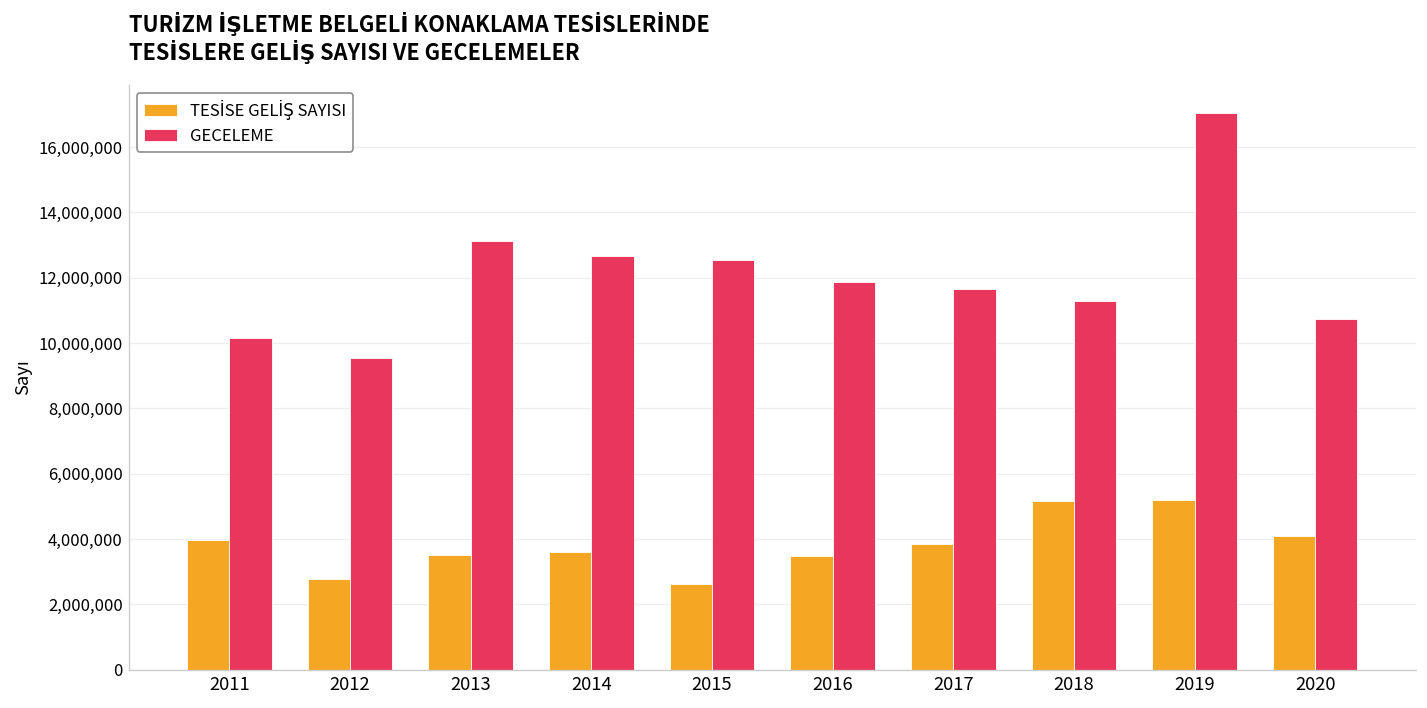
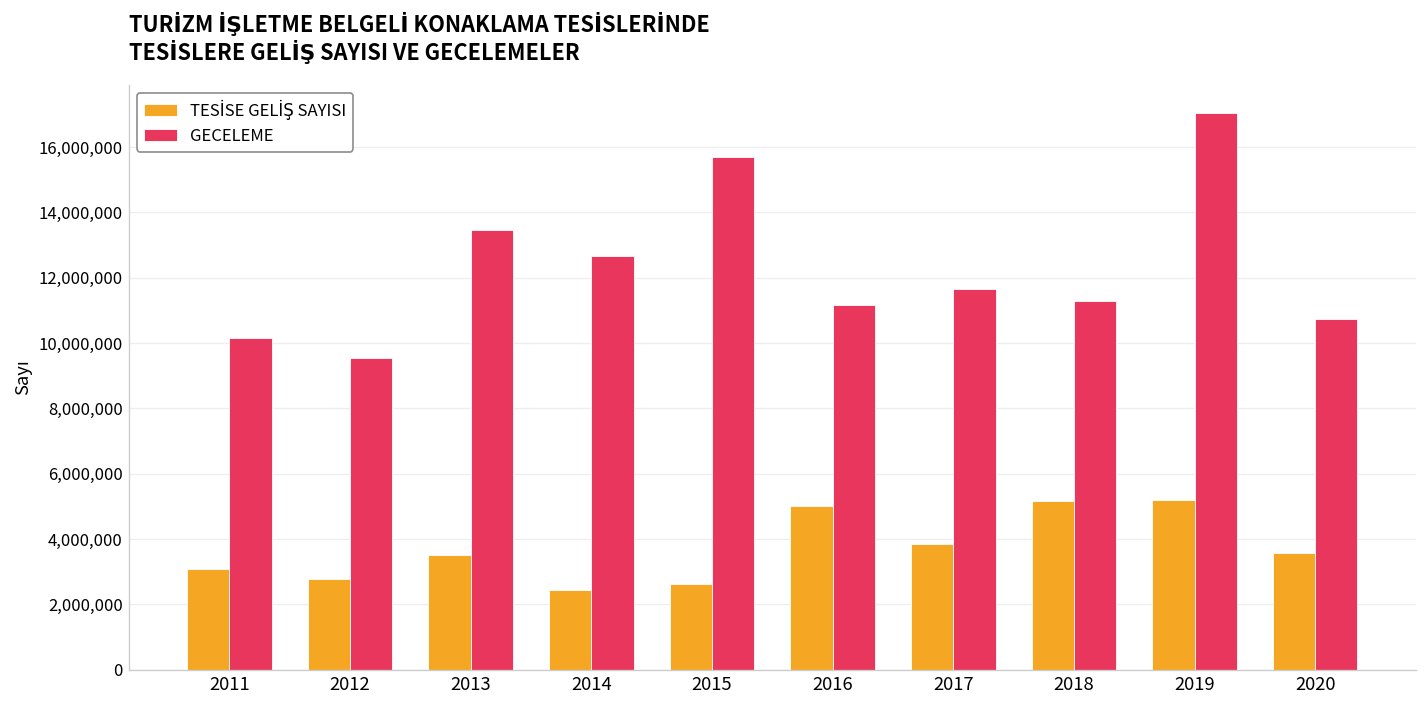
TESİSE GELİŞ SAYISI, 2011: 4,000,000 -> 3,100,000
GECELEME, 2013: 13,100,000 -> 13,400,000
TESİSE GELİŞ SAYISI, 2014: 3,600,000 -> 2,400,000
GECELEME, 2015: 12,500,000 -> 15,700,000
TESİSE GELİŞ SAYISI, 2016: 3,500,000 -> 5,000,000
GECELEME, 2016: 11,900,000 -> 11,200,000
TESİSE GELİŞ SAYISI, 2020: 4,100,000 -> 3,600,000
